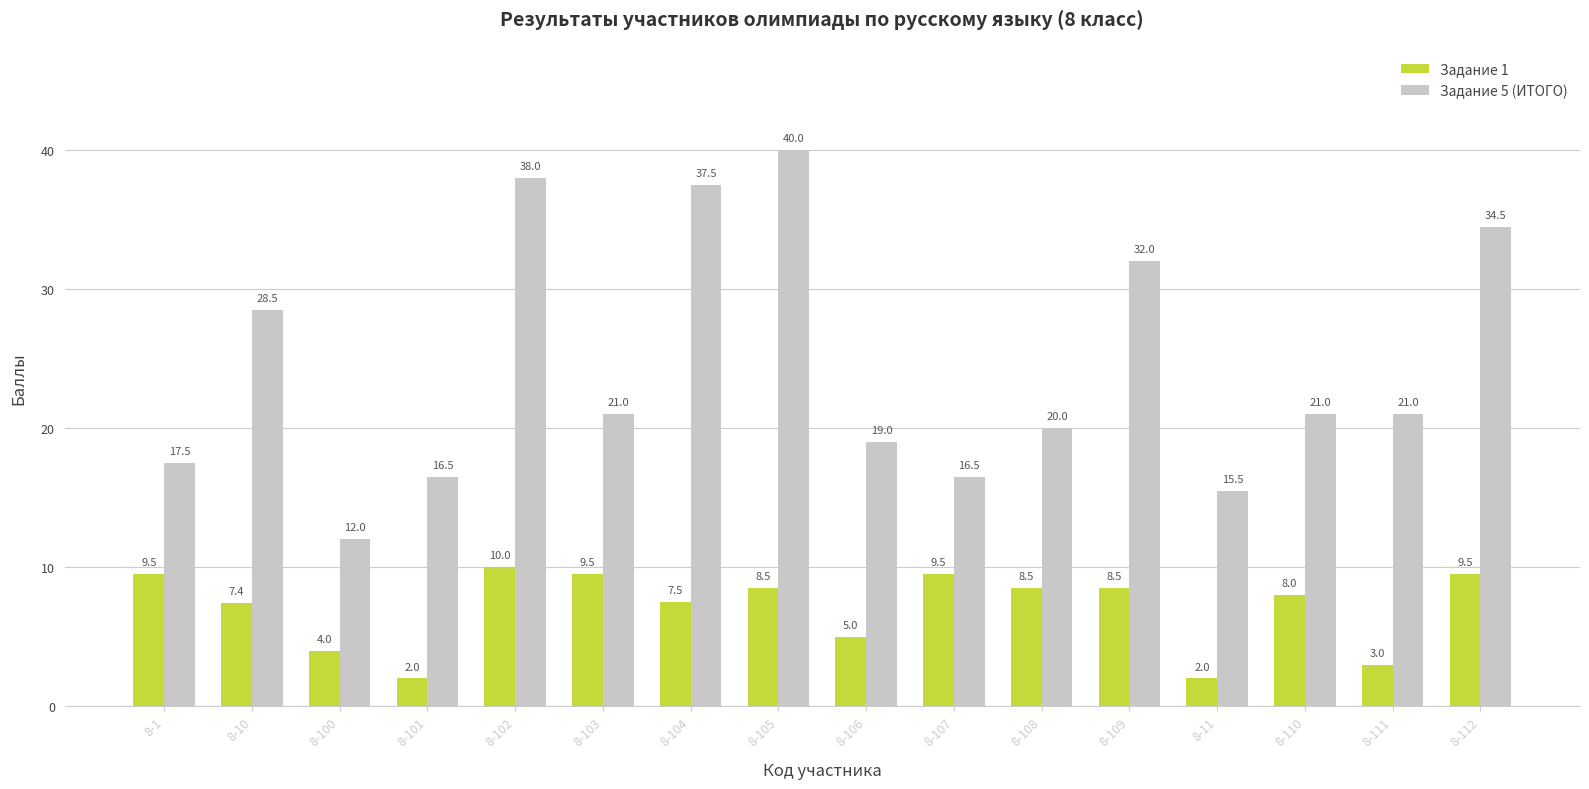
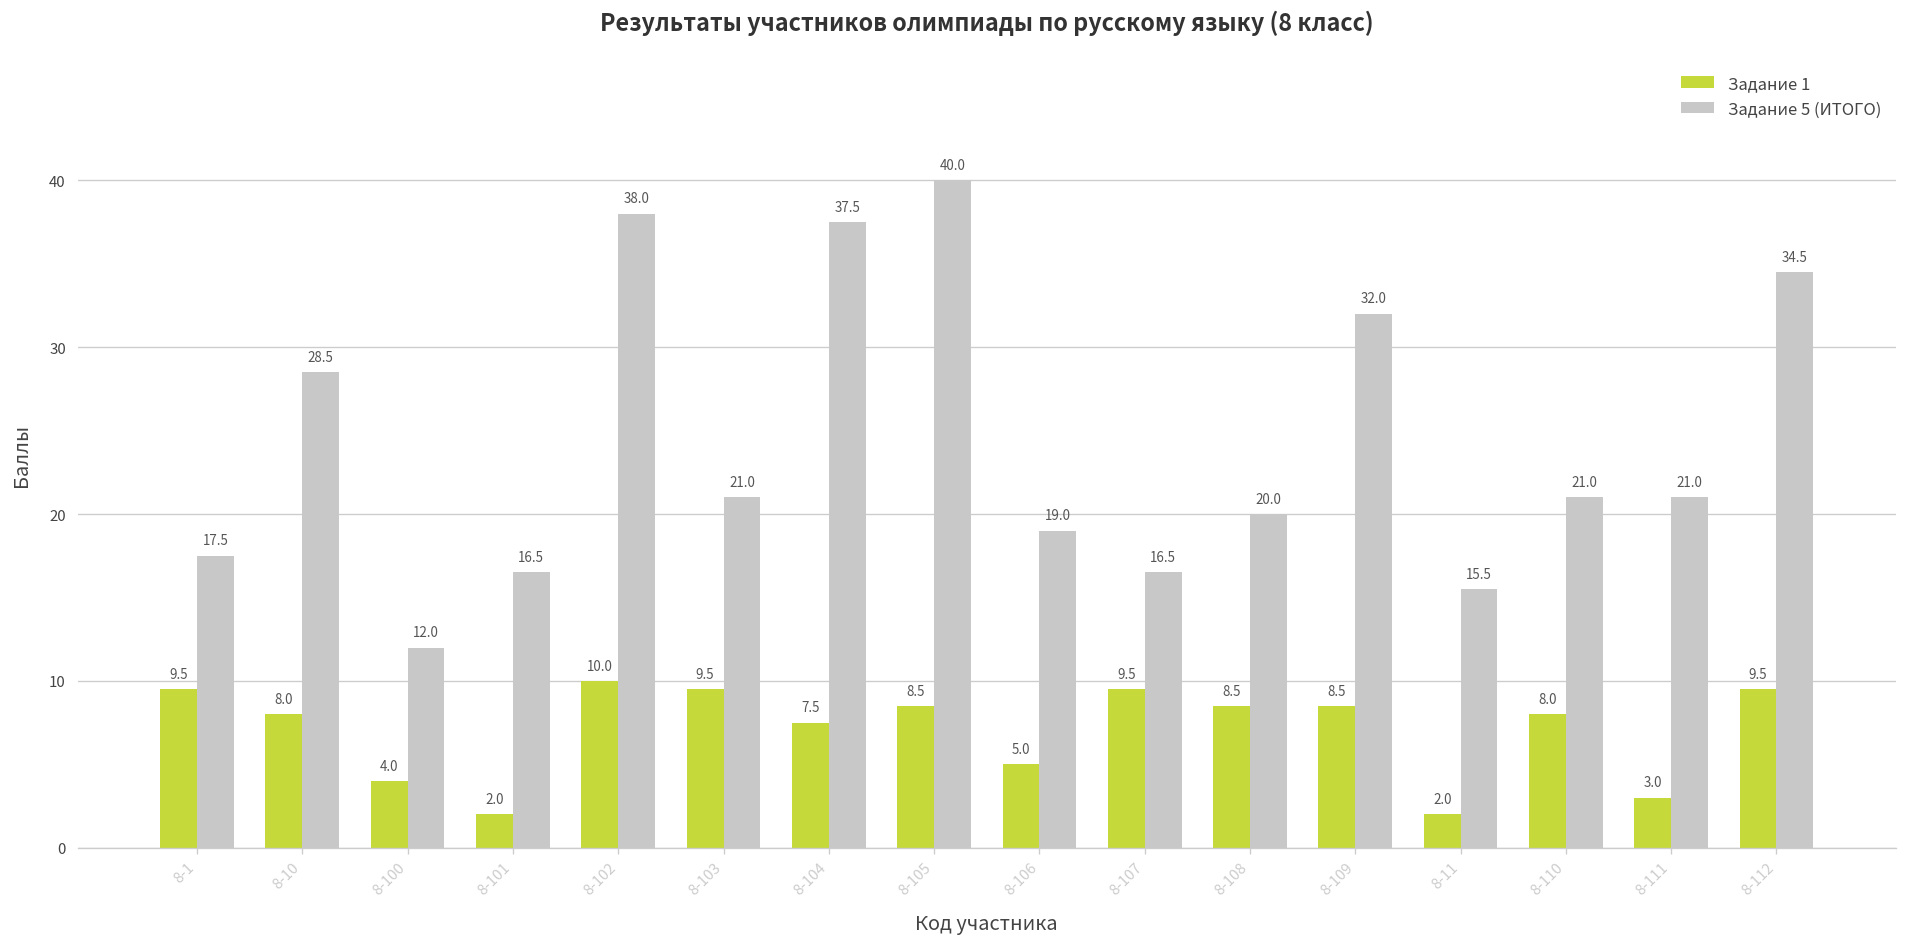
Задание 1, 8-10: 7.4 -> 8.0
